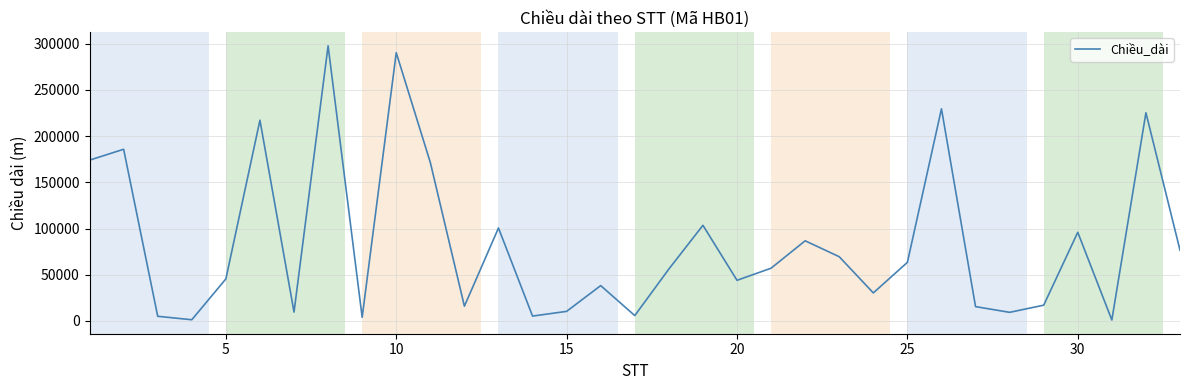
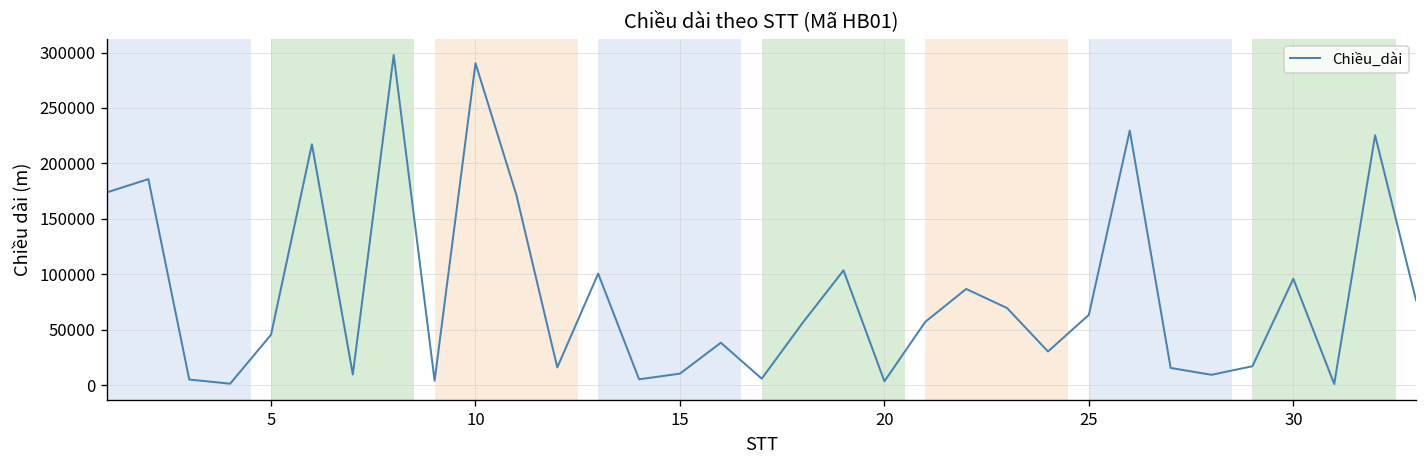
20: 40000 -> 0
